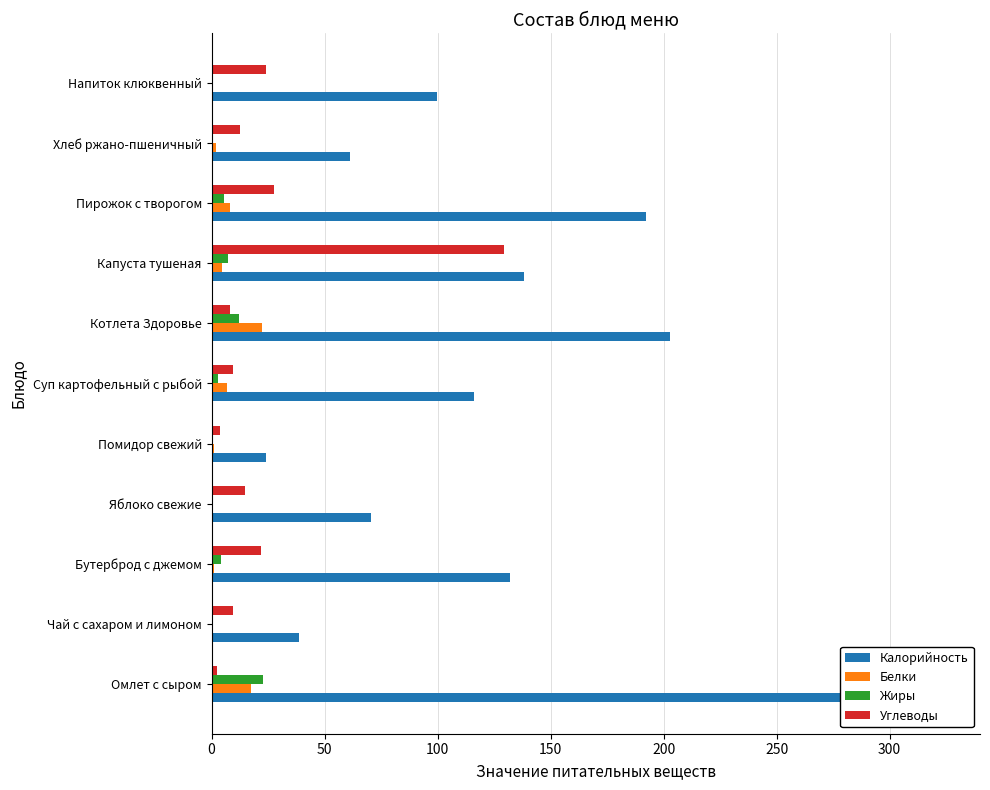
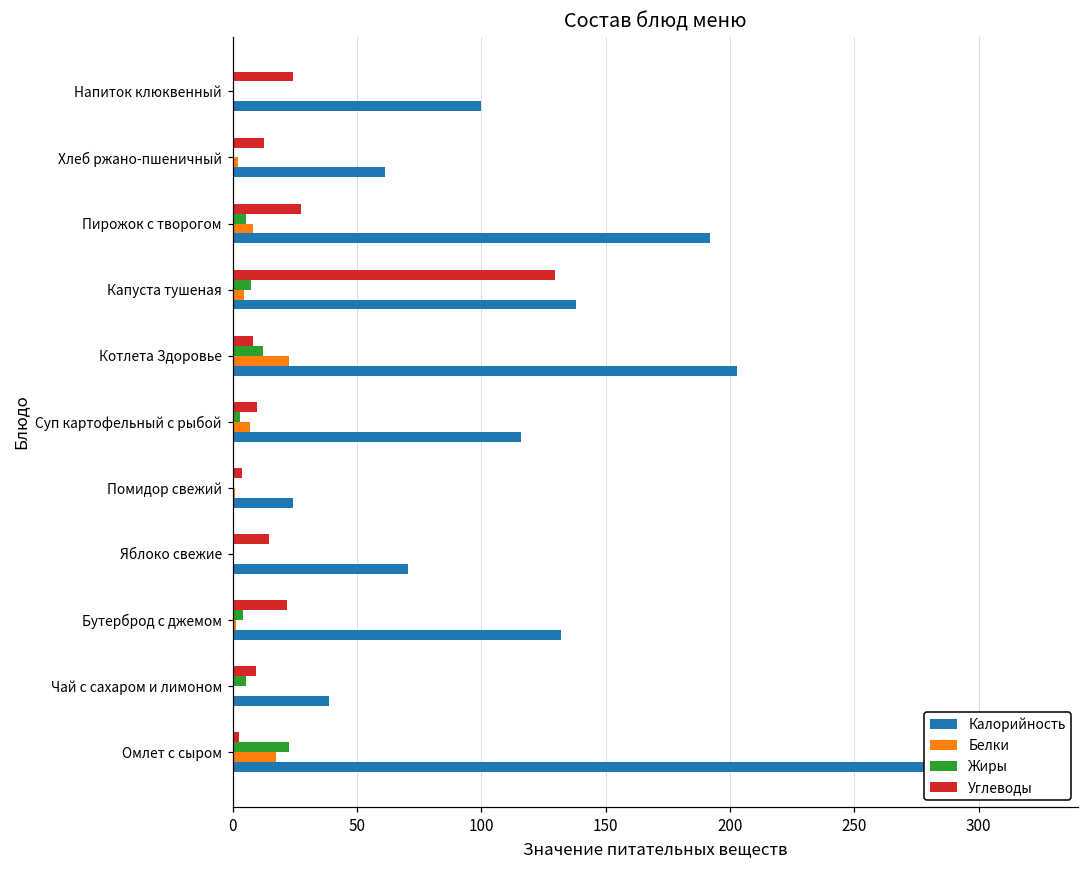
Жиры, Чай с сахаром и лимоном: 0 -> 5
